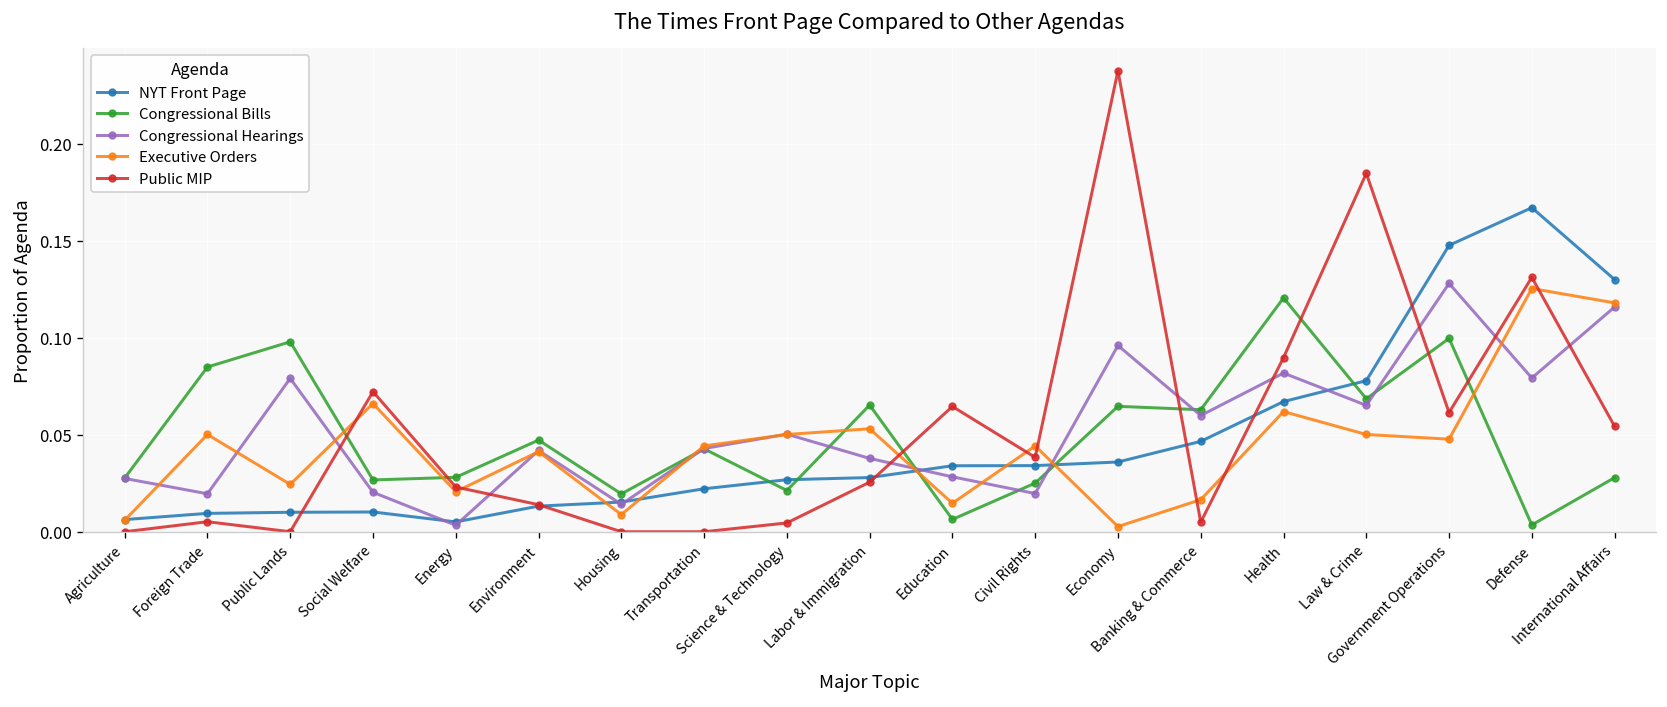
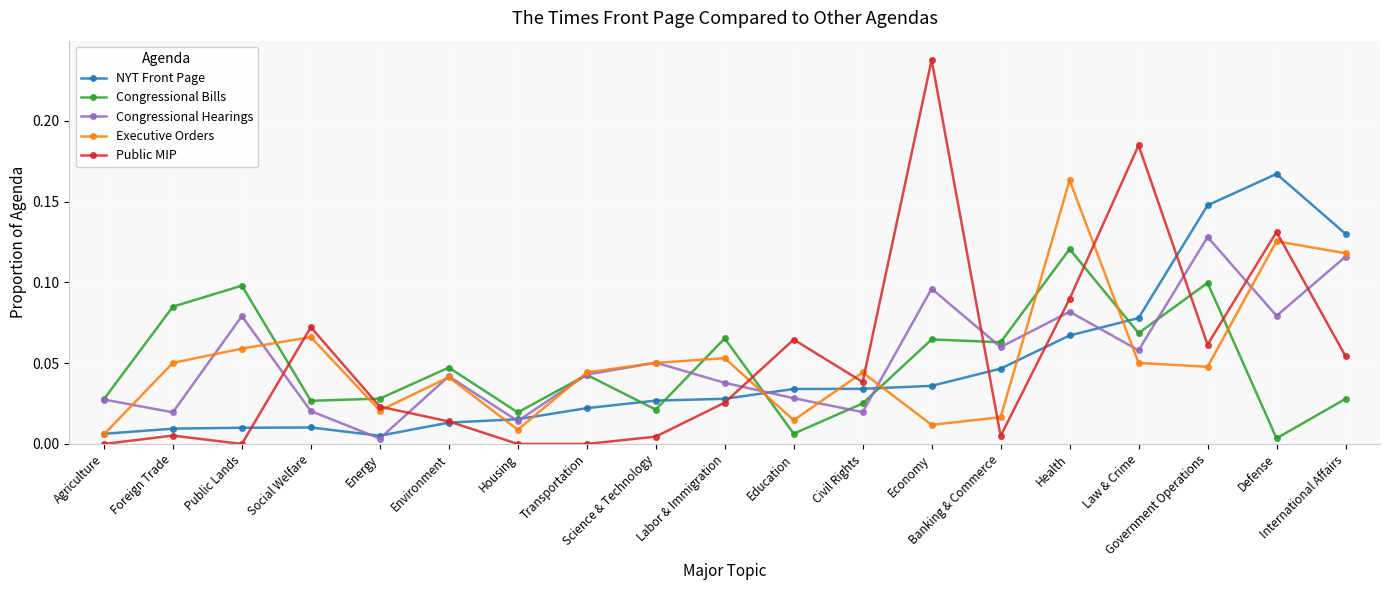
Executive Orders, Public Lands: 0.024 -> 0.059
Executive Orders, Economy: 0.003 -> 0.012
Executive Orders, Health: 0.062 -> 0.163
Congressional Hearings, Law & Crime: 0.065 -> 0.058
